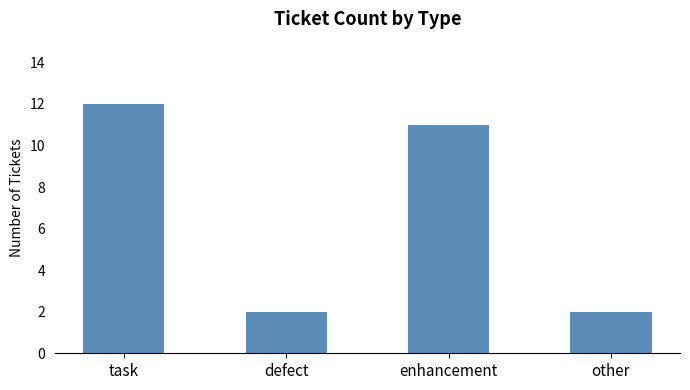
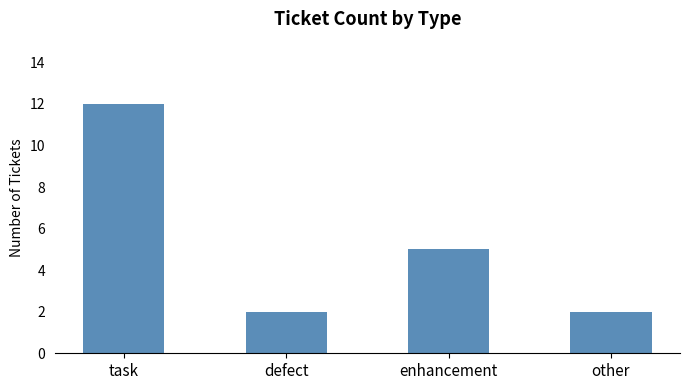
enhancement: 11 -> 5
